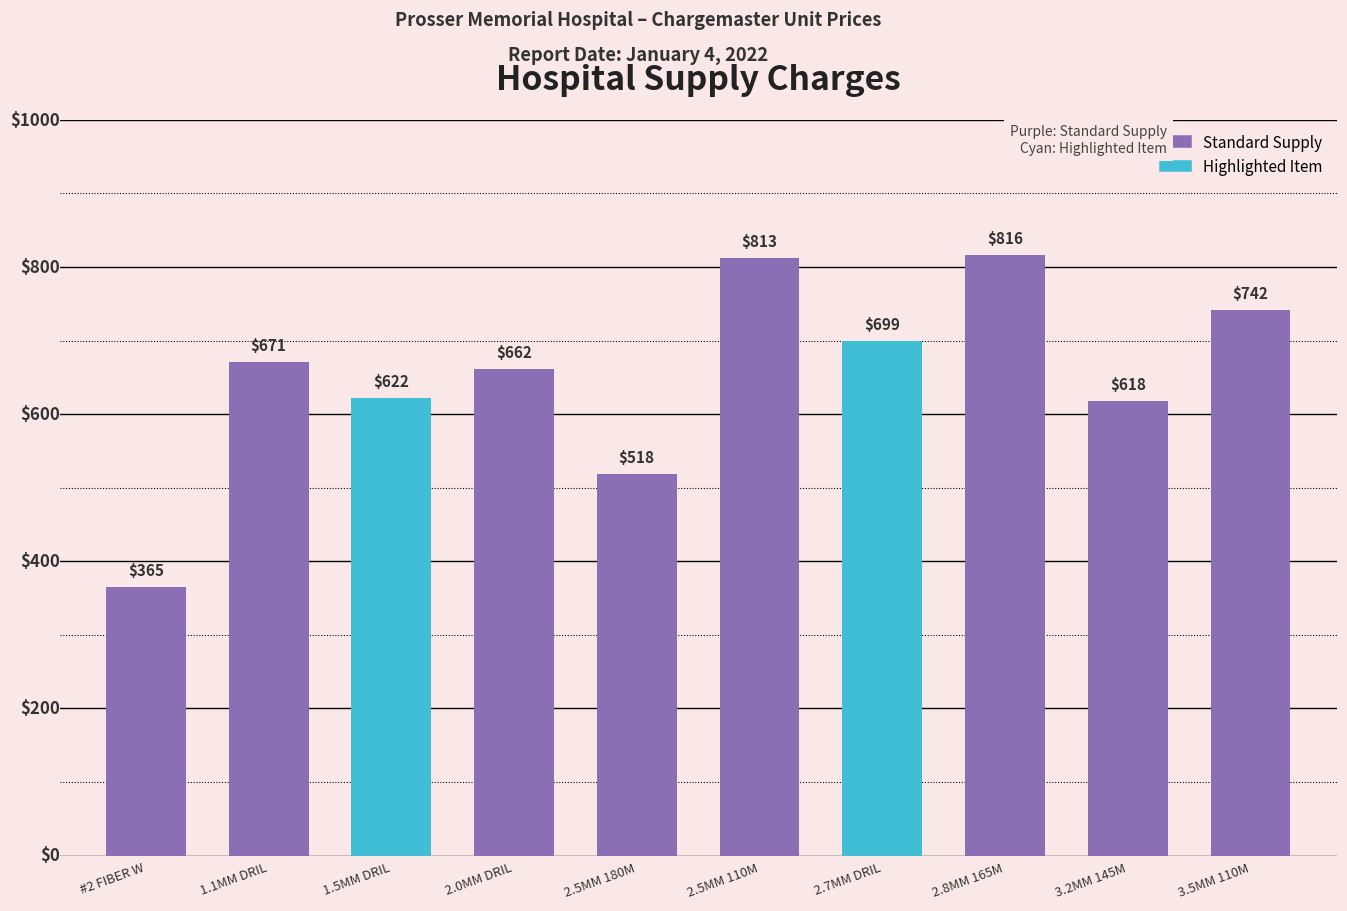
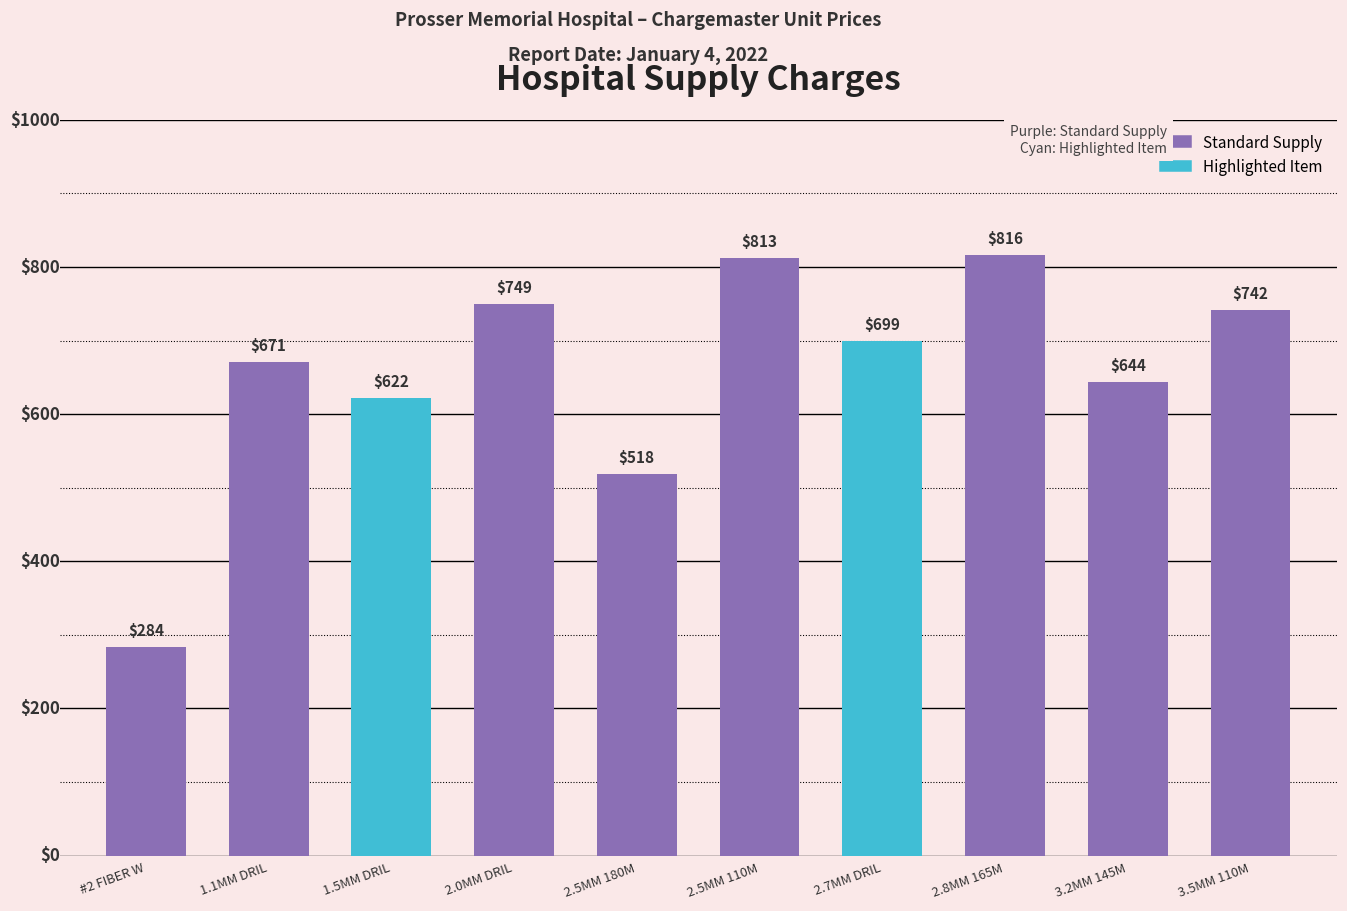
#2 FIBER W: $365 -> $284
2.0MM DRIL: $662 -> $749
3.2MM 145M: $618 -> $644
